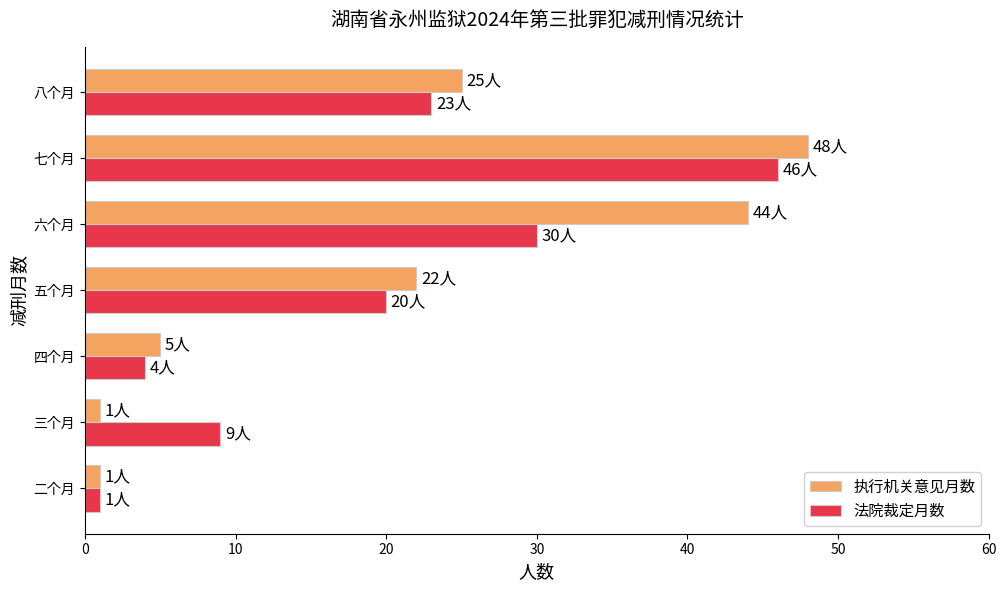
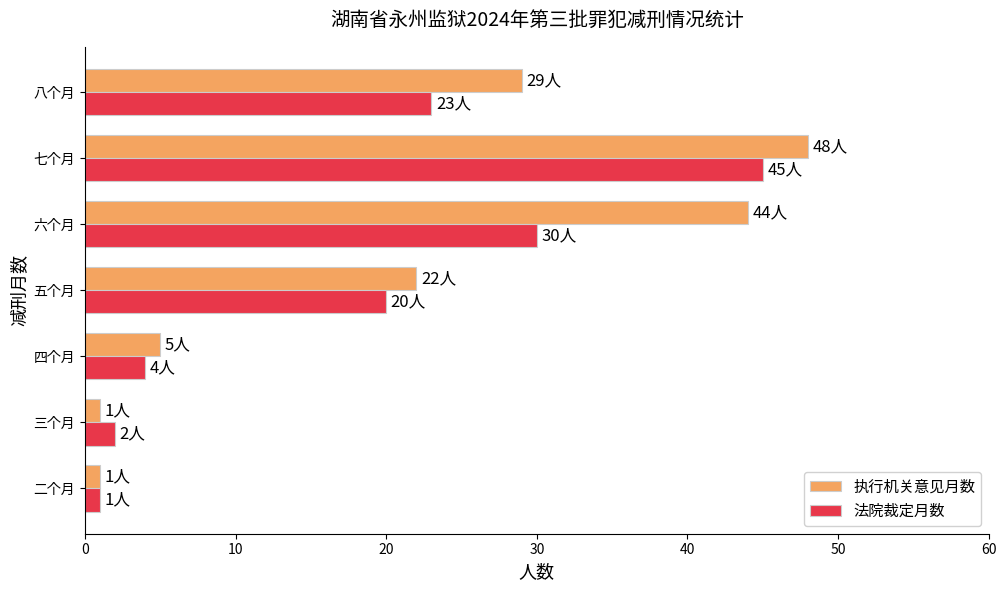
执行机关意见月数, 八个月: 25人 -> 29人
法院裁定月数, 七个月: 46人 -> 45人
法院裁定月数, 三个月: 9人 -> 2人
